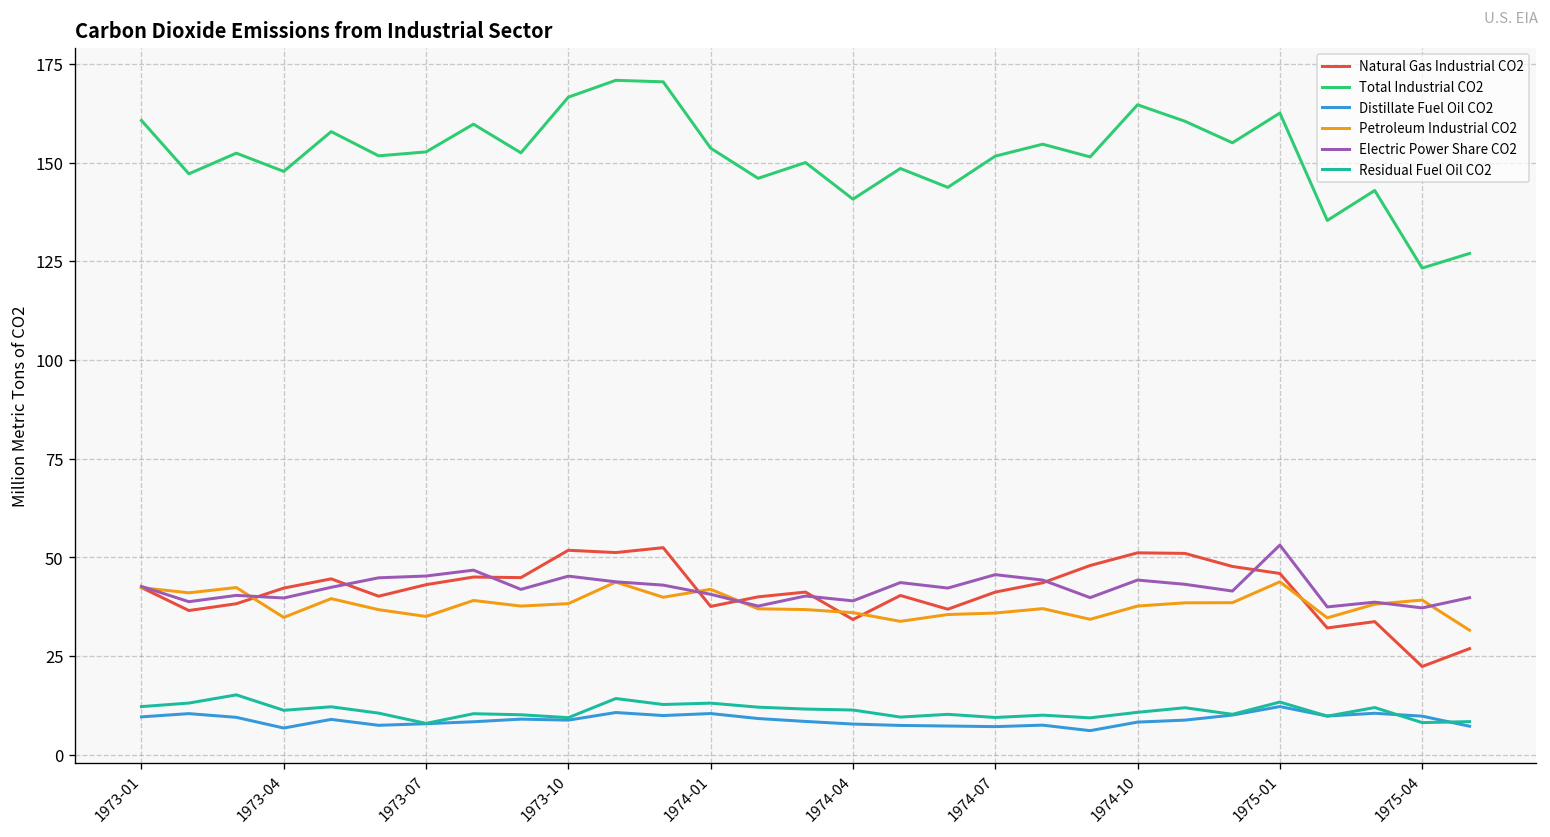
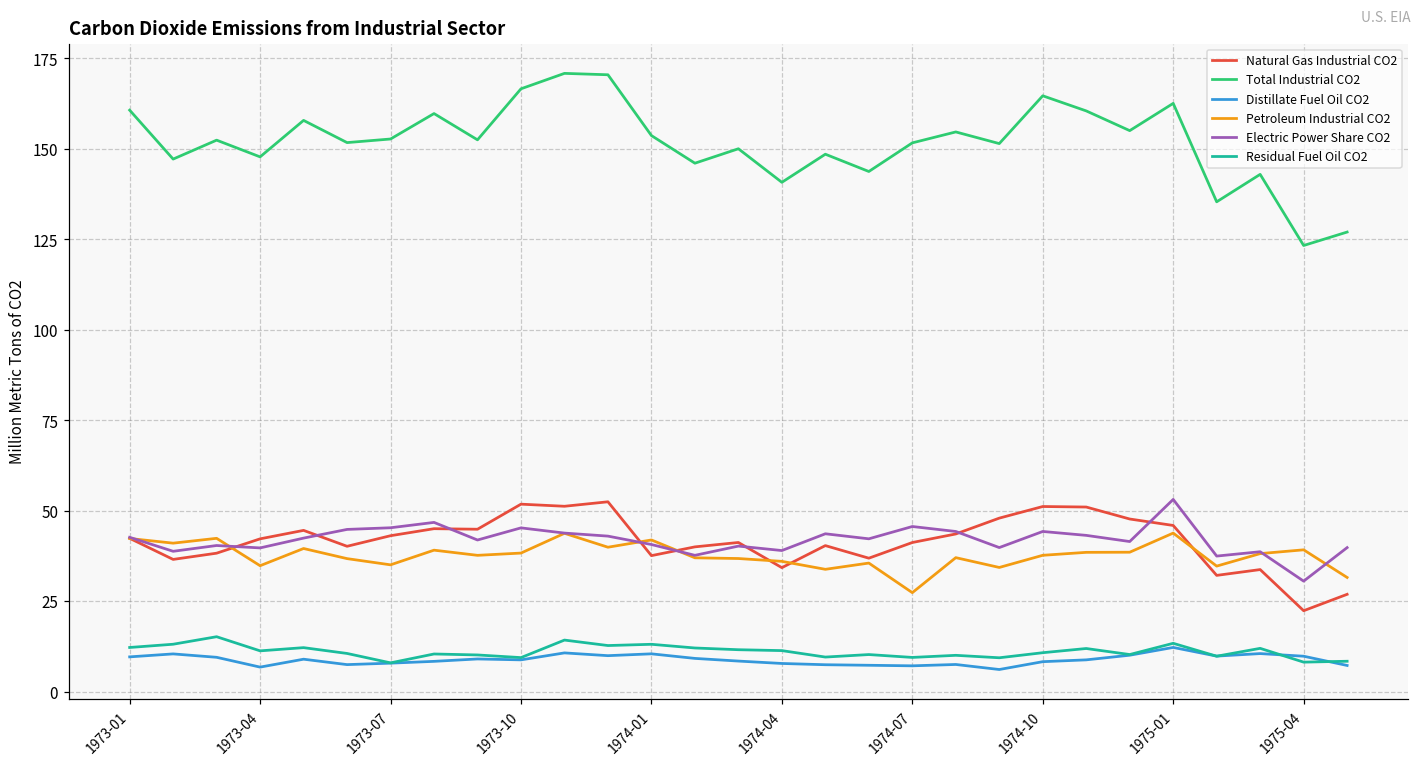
Petroleum Industrial CO2, 1974-07: 36 -> 27
Electric Power Share CO2, 1975-04: 37 -> 31
